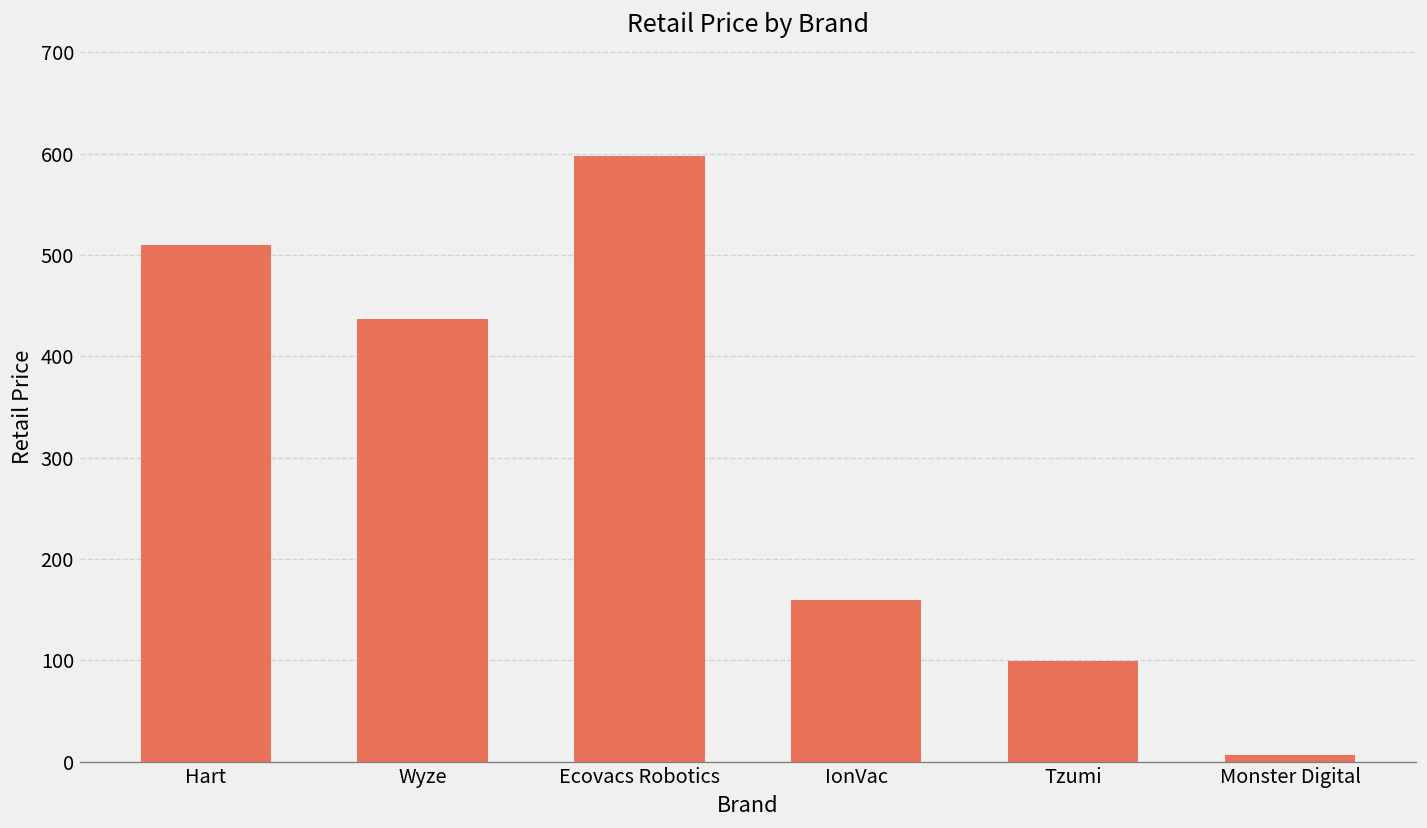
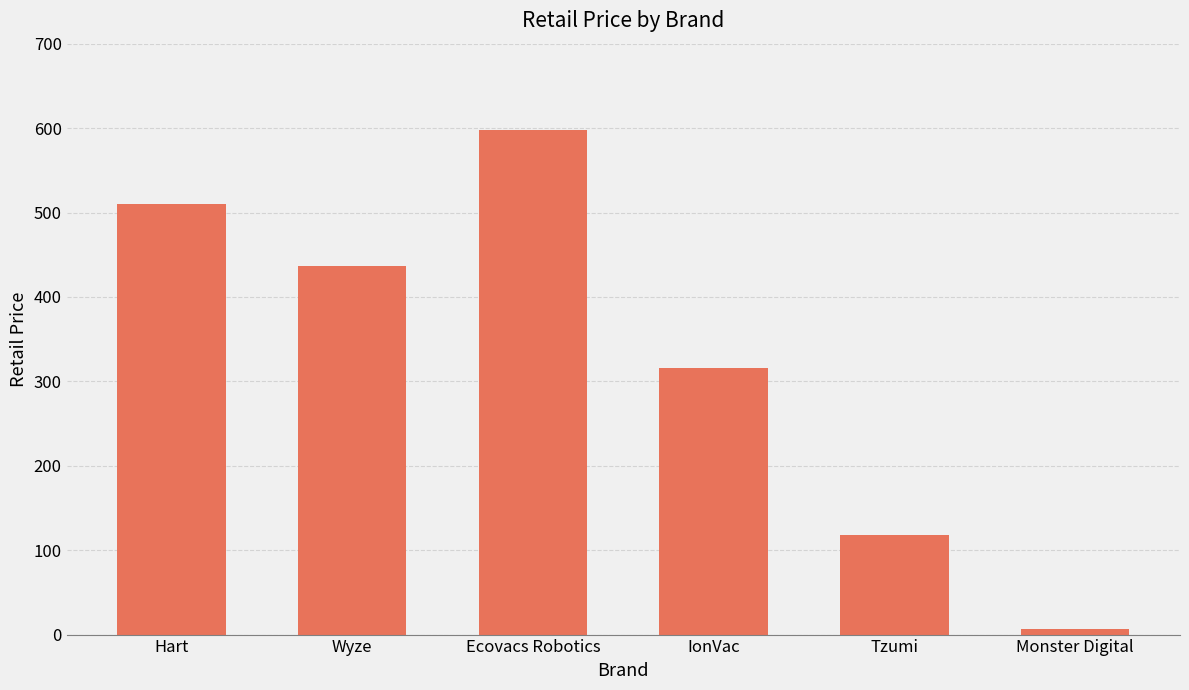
IonVac: 160 -> 320
Tzumi: 100 -> 120
